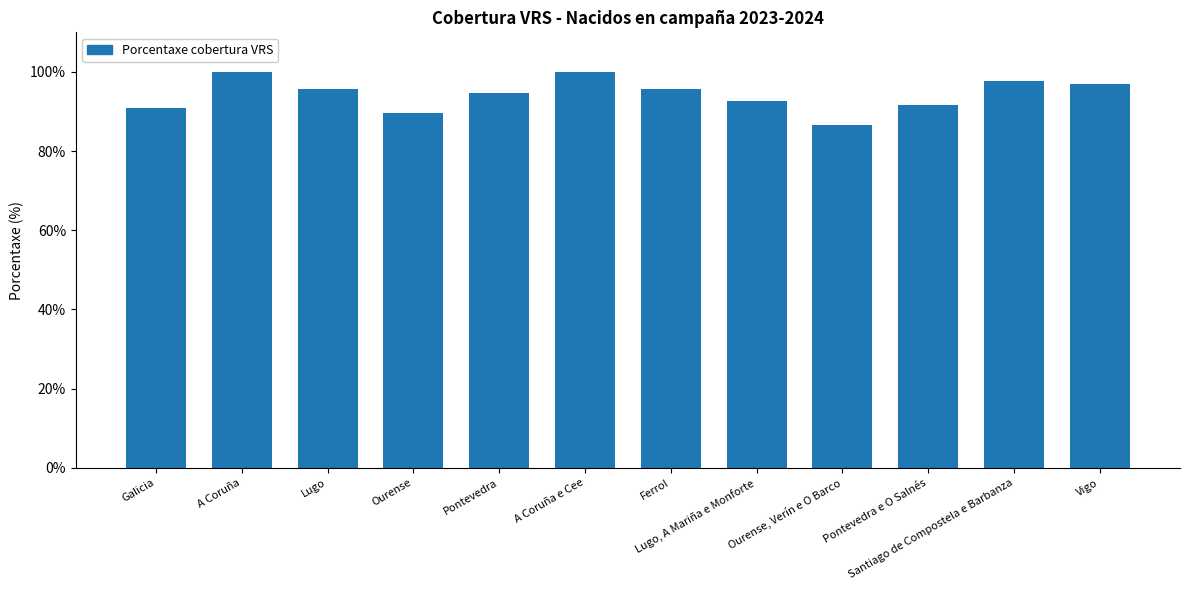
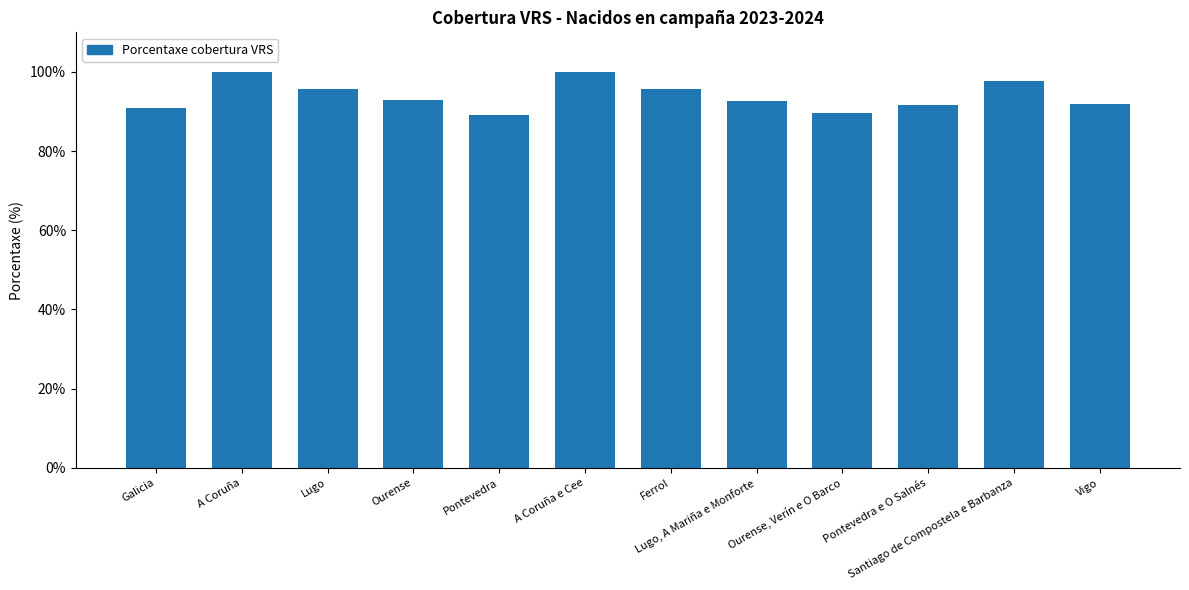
Ourense: 90% -> 93%
Pontevedra: 95% -> 89%
Ourense, Verín e O Barco: 87% -> 90%
Vigo: 97% -> 92%
